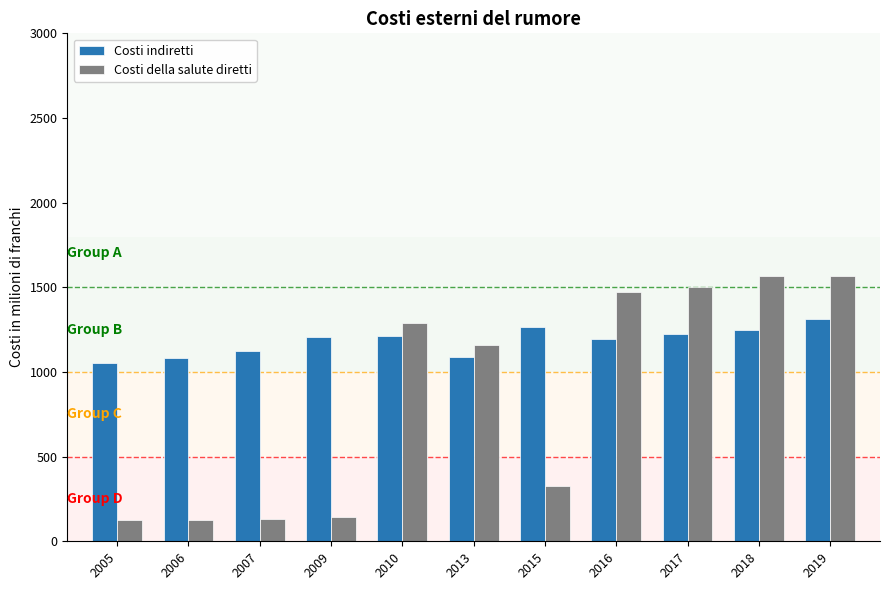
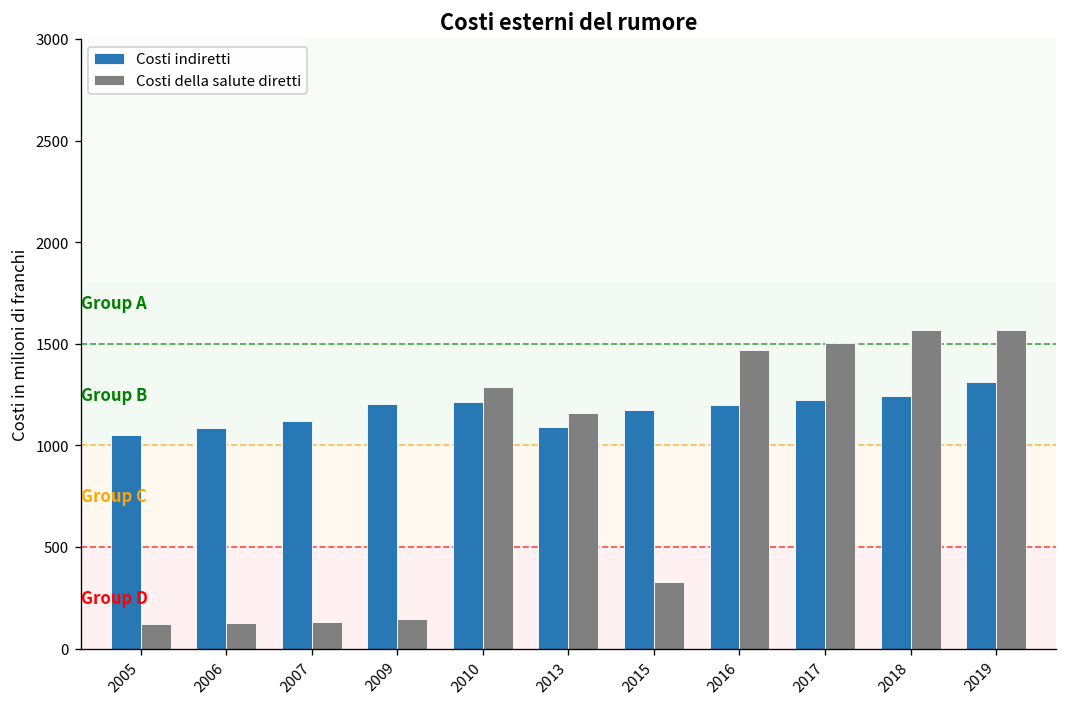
Costi indiretti, 2015: 1270 -> 1170
